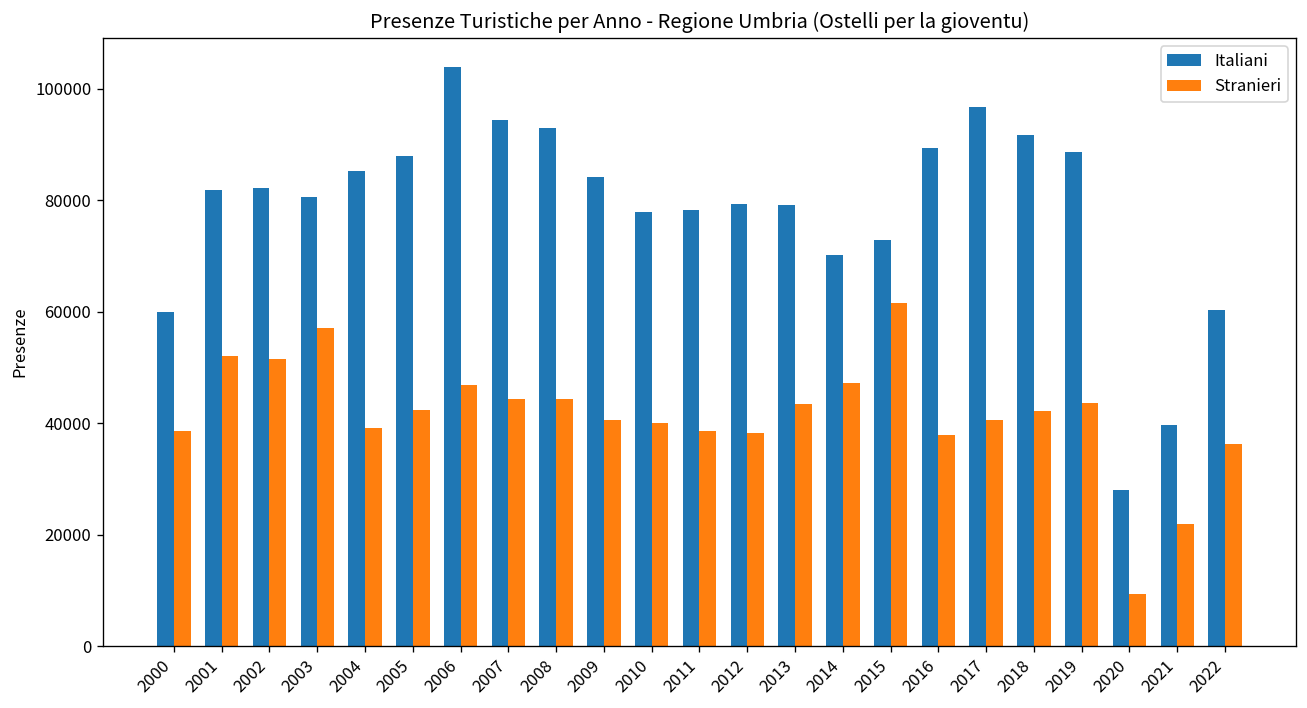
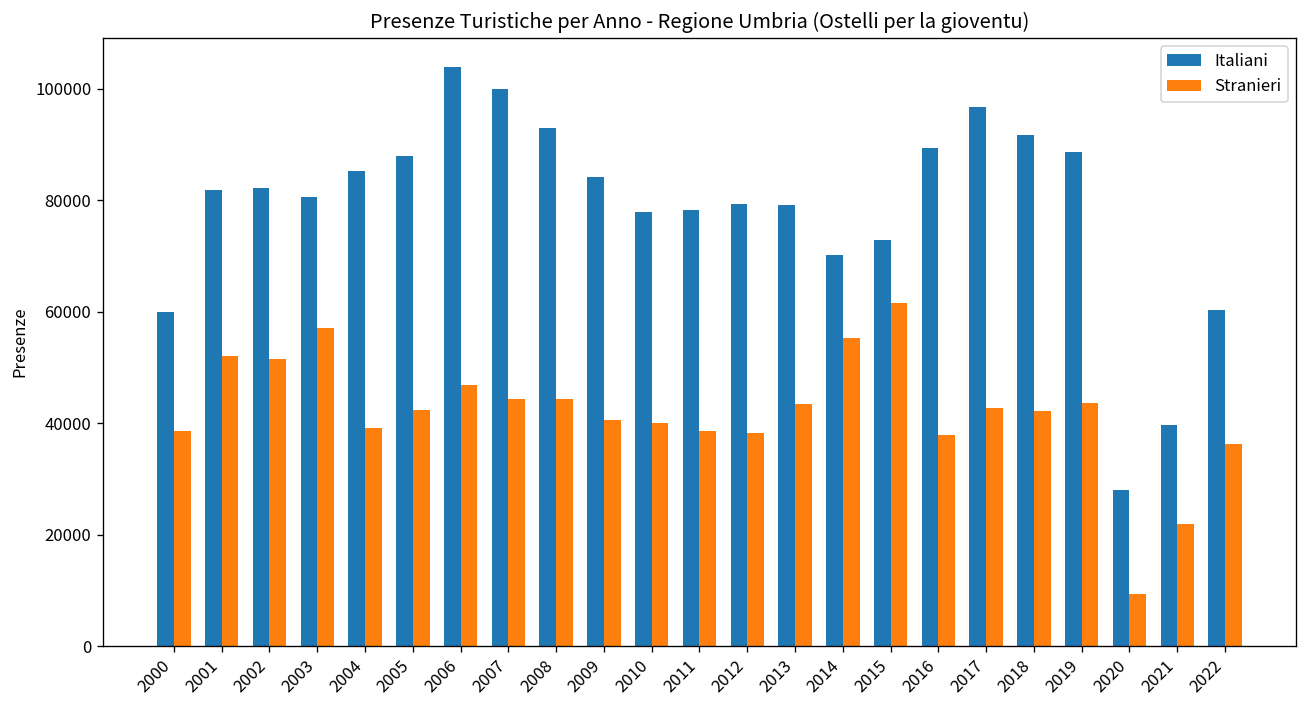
Italiani, 2007: 94000 -> 100000
Stranieri, 2014: 47000 -> 55000
Stranieri, 2017: 41000 -> 43000
